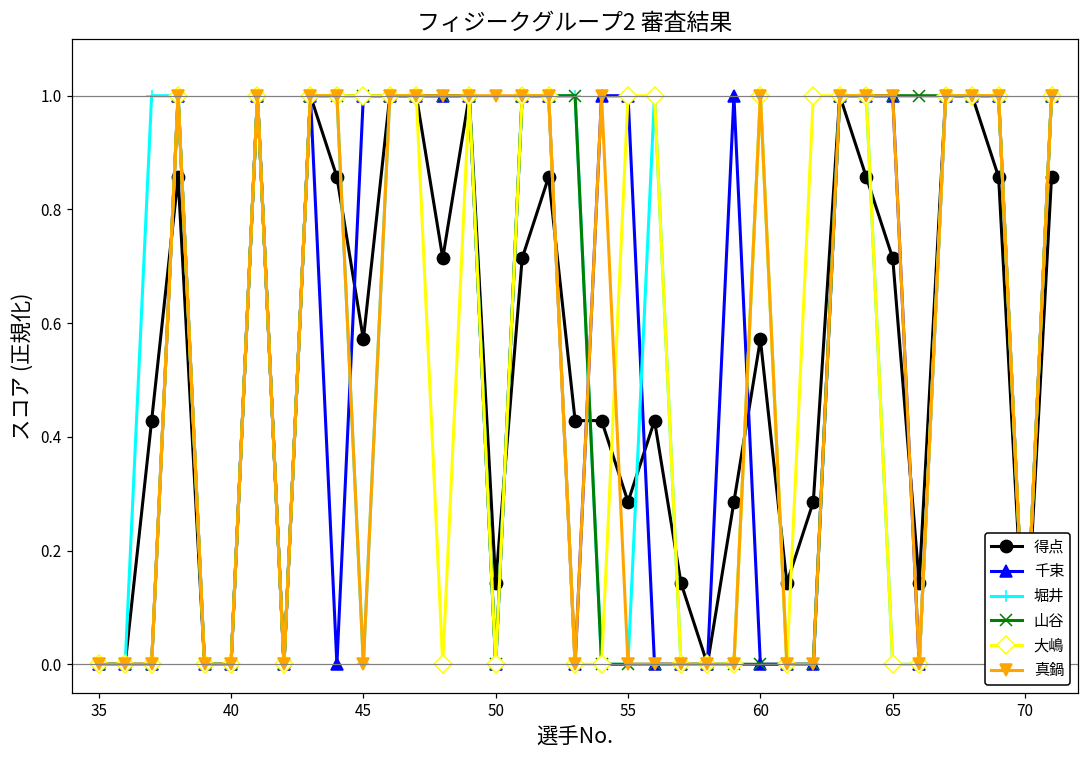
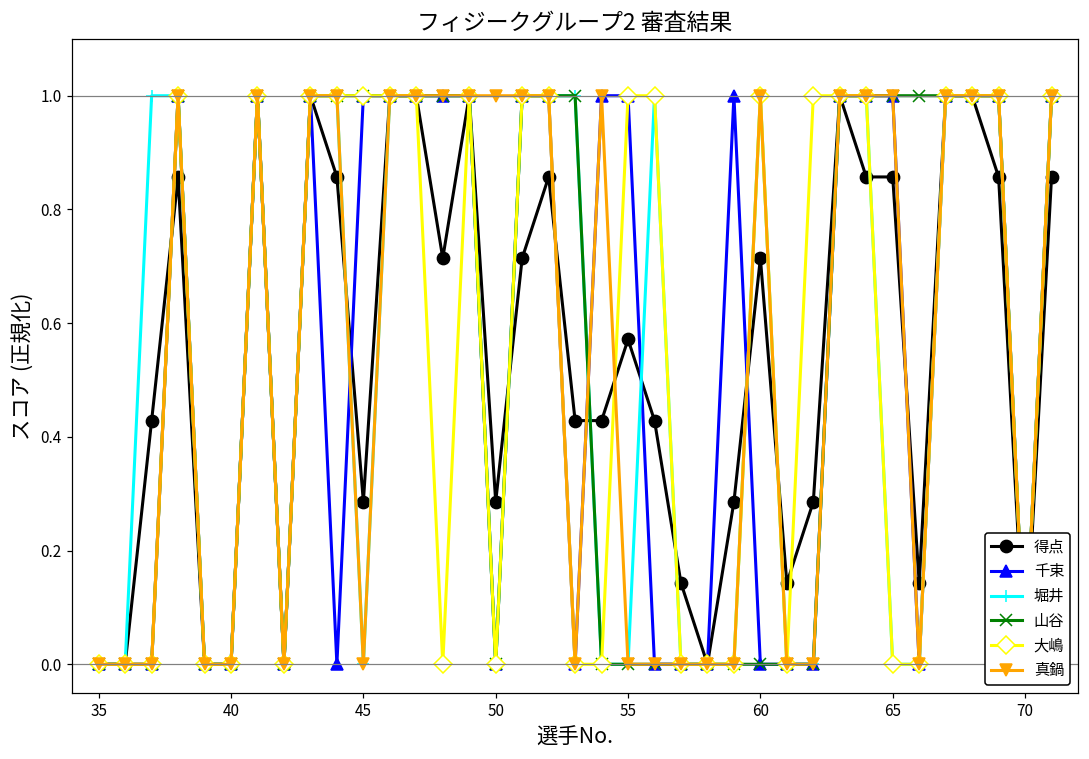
得点, 45: 0.57 -> 0.29
得点, 50: 0.14 -> 0.29
得点, 55: 0.29 -> 0.57
得点, 60: 0.57 -> 0.71
得点, 65: 0.71 -> 0.86
